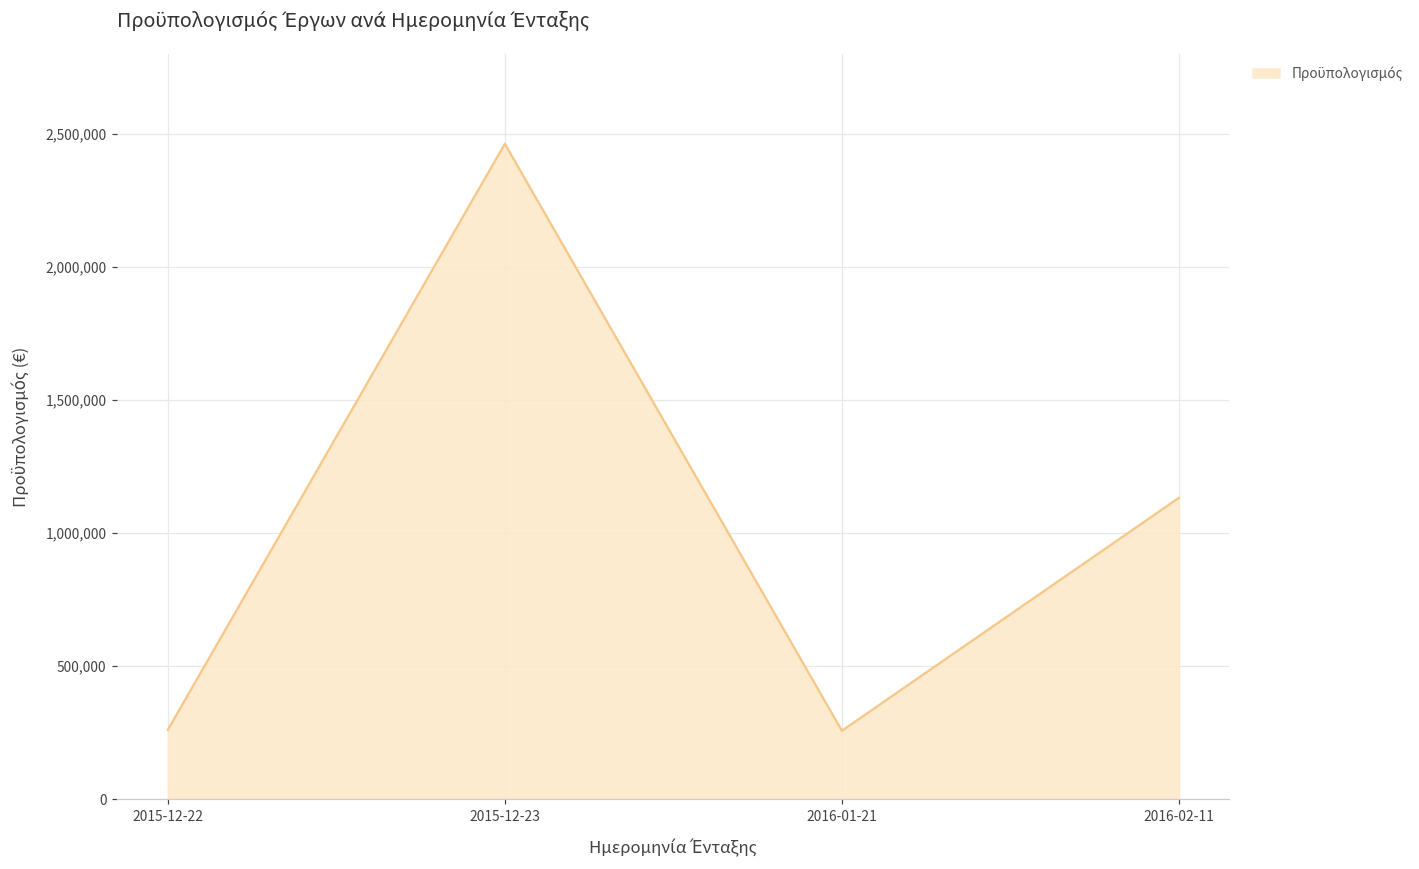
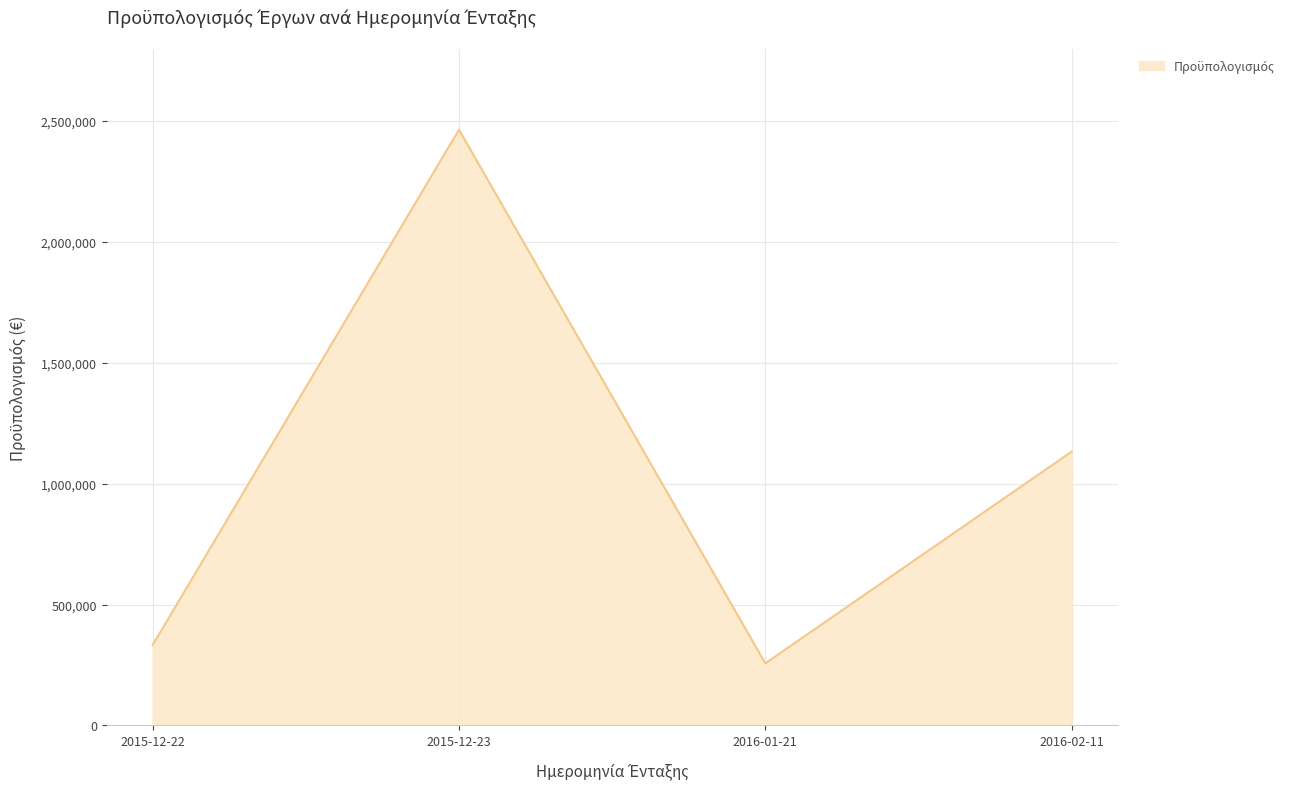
2015-12-22: 260,000 -> 330,000
